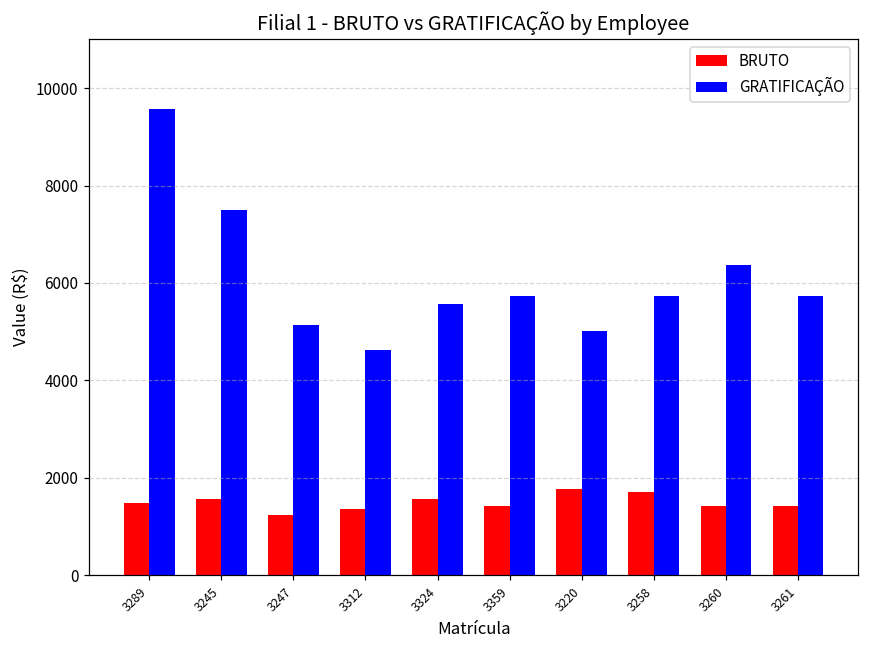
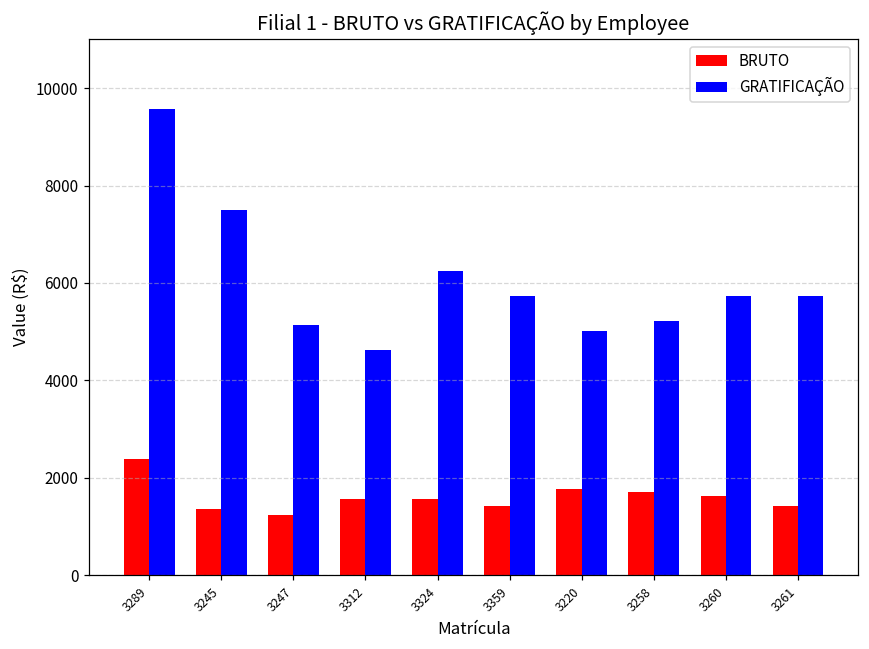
BRUTO, 3289: 1500 -> 2400
BRUTO, 3245: 1600 -> 1400
BRUTO, 3312: 1400 -> 1600
GRATIFICAÇÃO, 3324: 5600 -> 6200
GRATIFICAÇÃO, 3258: 5700 -> 5200
BRUTO, 3260: 1400 -> 1600
GRATIFICAÇÃO, 3260: 6400 -> 5700
